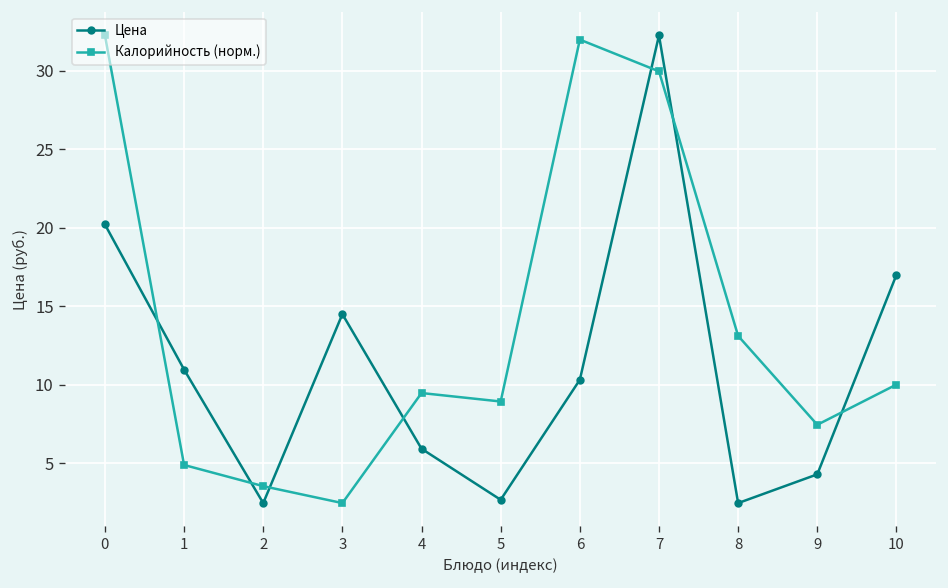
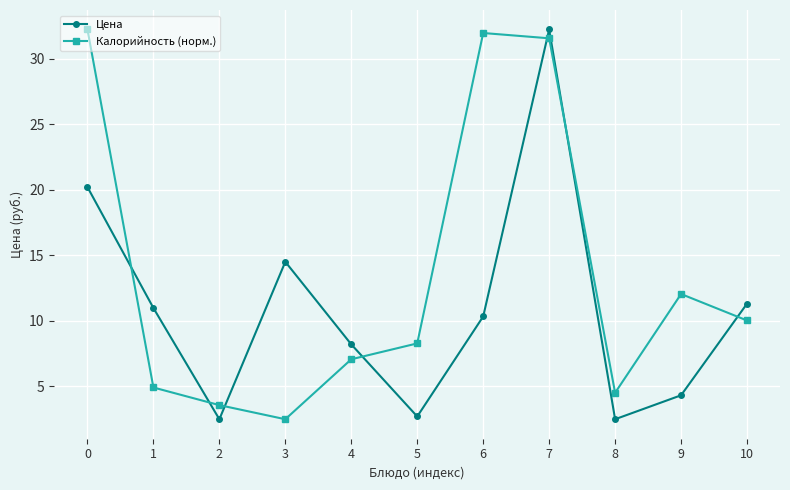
Цена, 4: 5.9 -> 8.2
Калорийность (норм.), 4: 9.5 -> 7.1
Калорийность (норм.), 5: 8.9 -> 8.3
Калорийность (норм.), 7: 30.0 -> 31.6
Калорийность (норм.), 8: 13.1 -> 4.5
Калорийность (норм.), 9: 7.5 -> 12.0
Цена, 10: 17.0 -> 11.3
